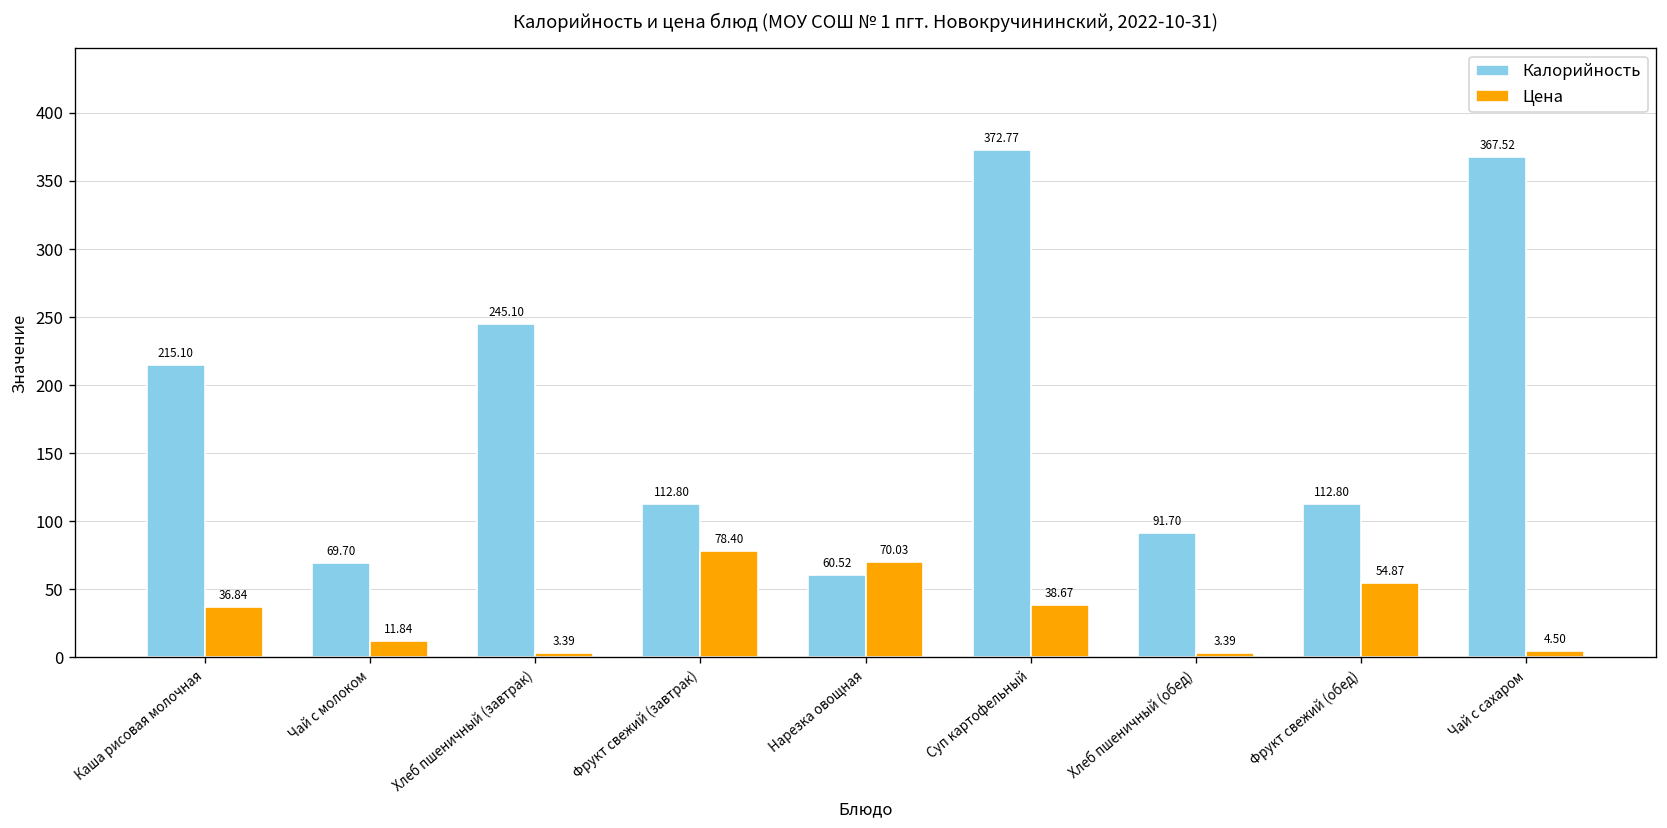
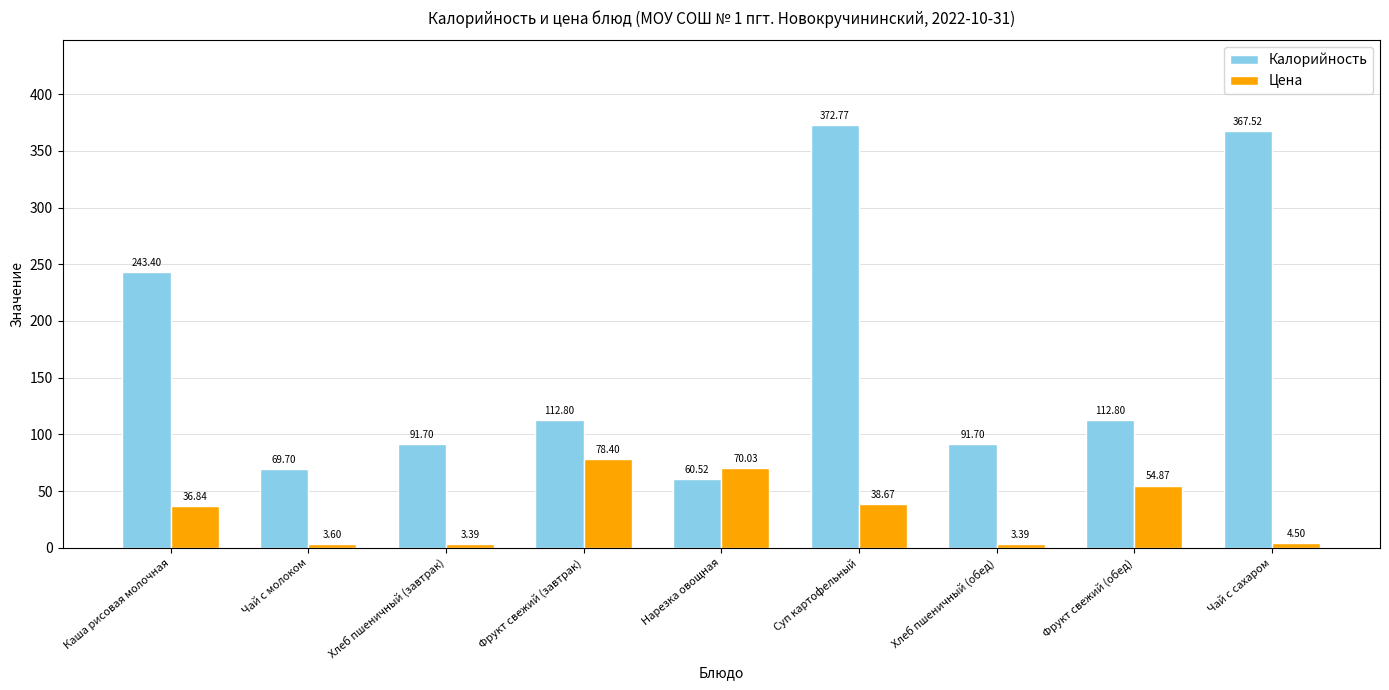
Калорийность, Каша рисовая молочная: 215.10 -> 243.40
Цена, Чай с молоком: 11.84 -> 3.60
Калорийность, Хлеб пшеничный (завтрак): 245.10 -> 91.70
